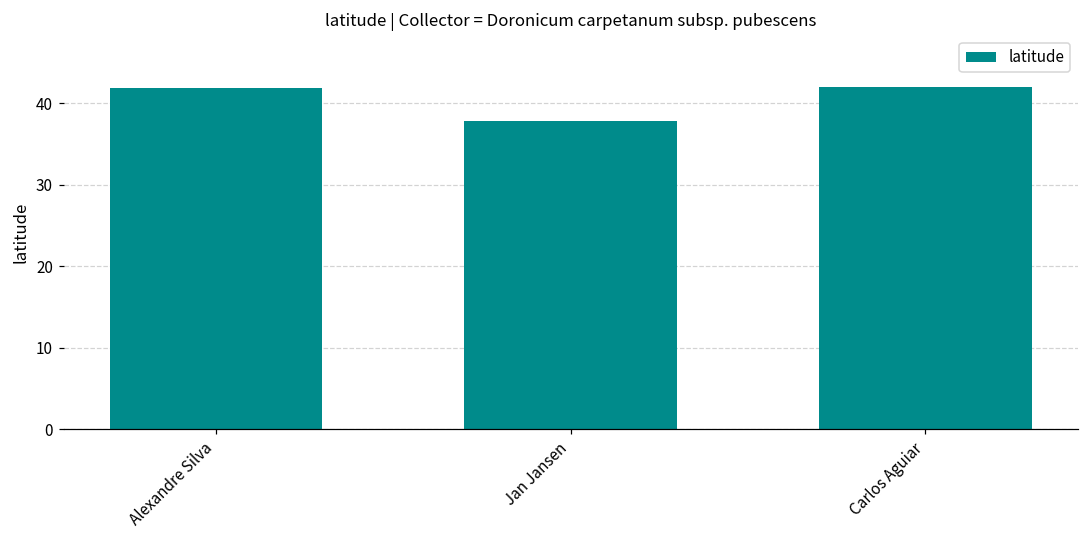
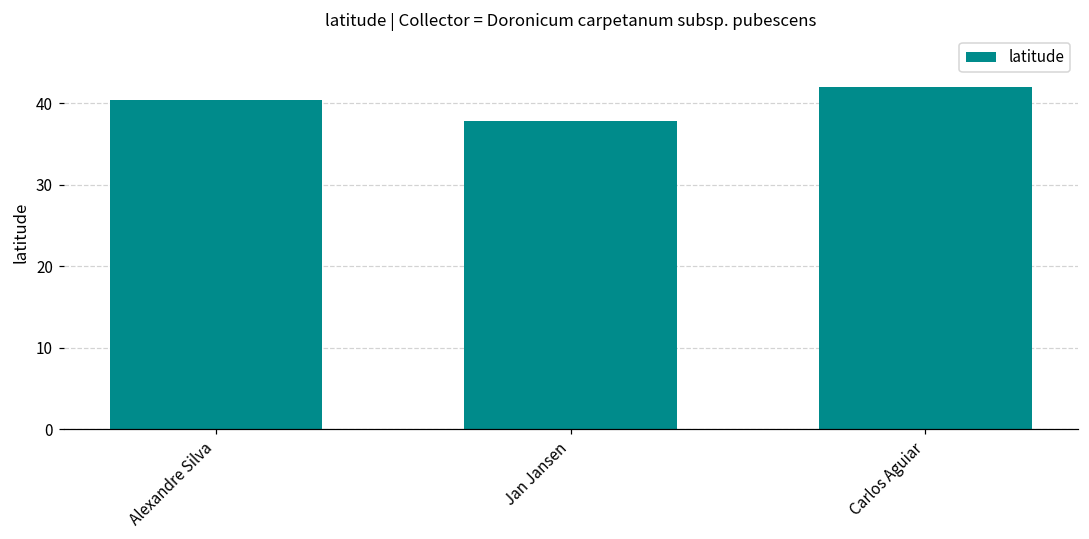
Alexandre Silva: 42 -> 40
